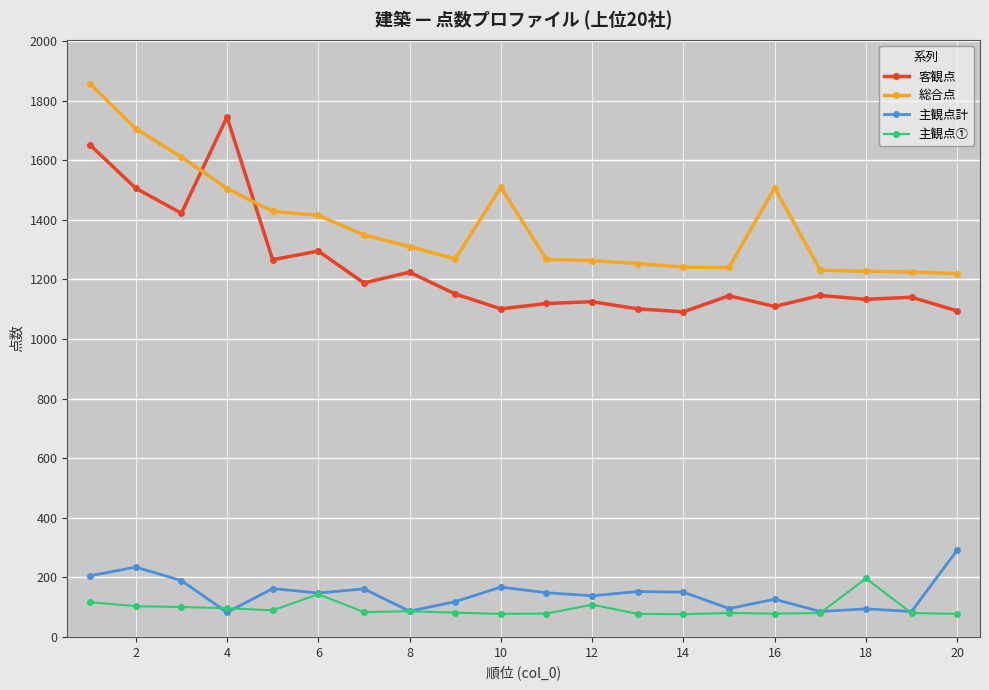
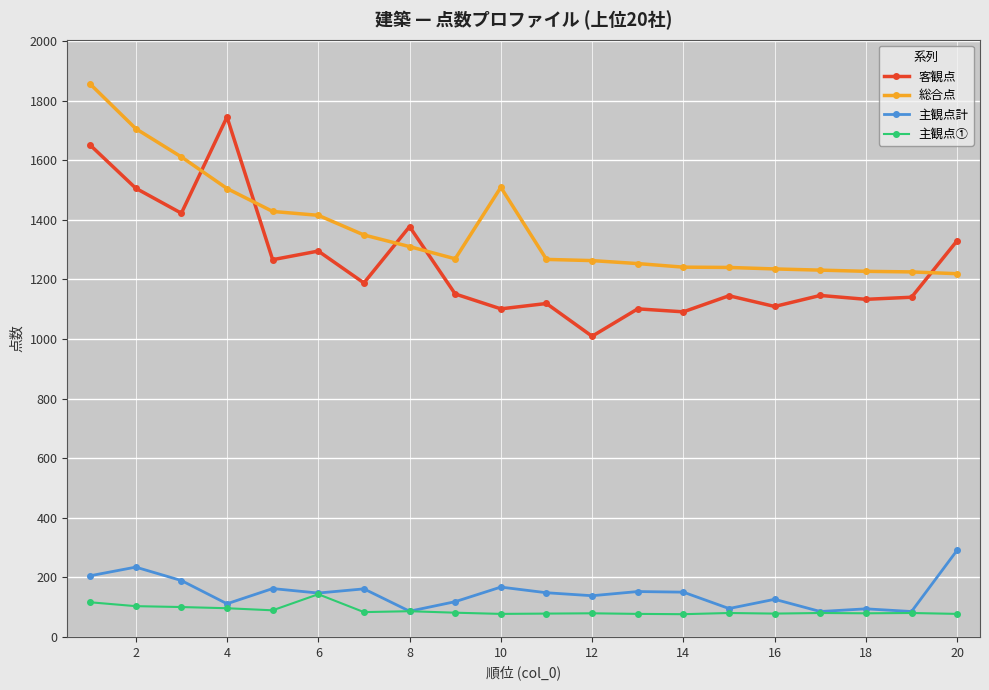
主観点計, 4: 80 -> 110
客観点, 8: 1220 -> 1380
客観点, 12: 1130 -> 1010
主観点①, 12: 110 -> 80
総合点, 16: 1510 -> 1240
主観点①, 18: 200 -> 80
客観点, 20: 1090 -> 1330
